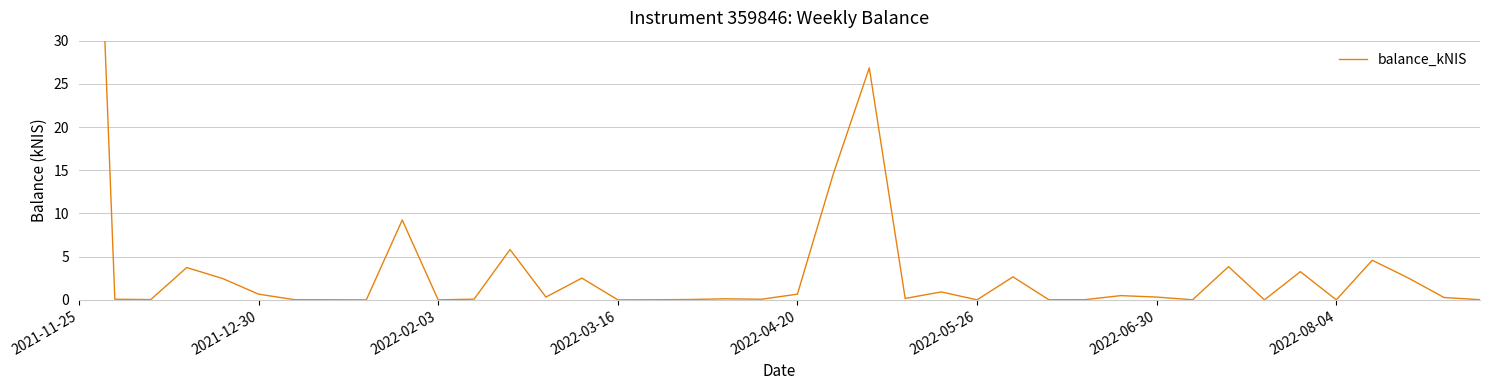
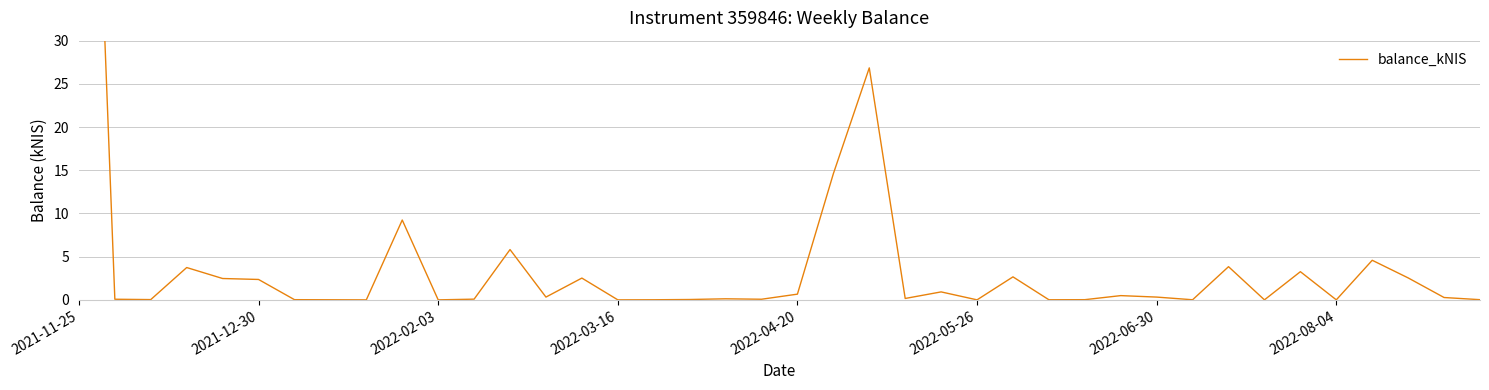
2021-12-30: 1 -> 2
